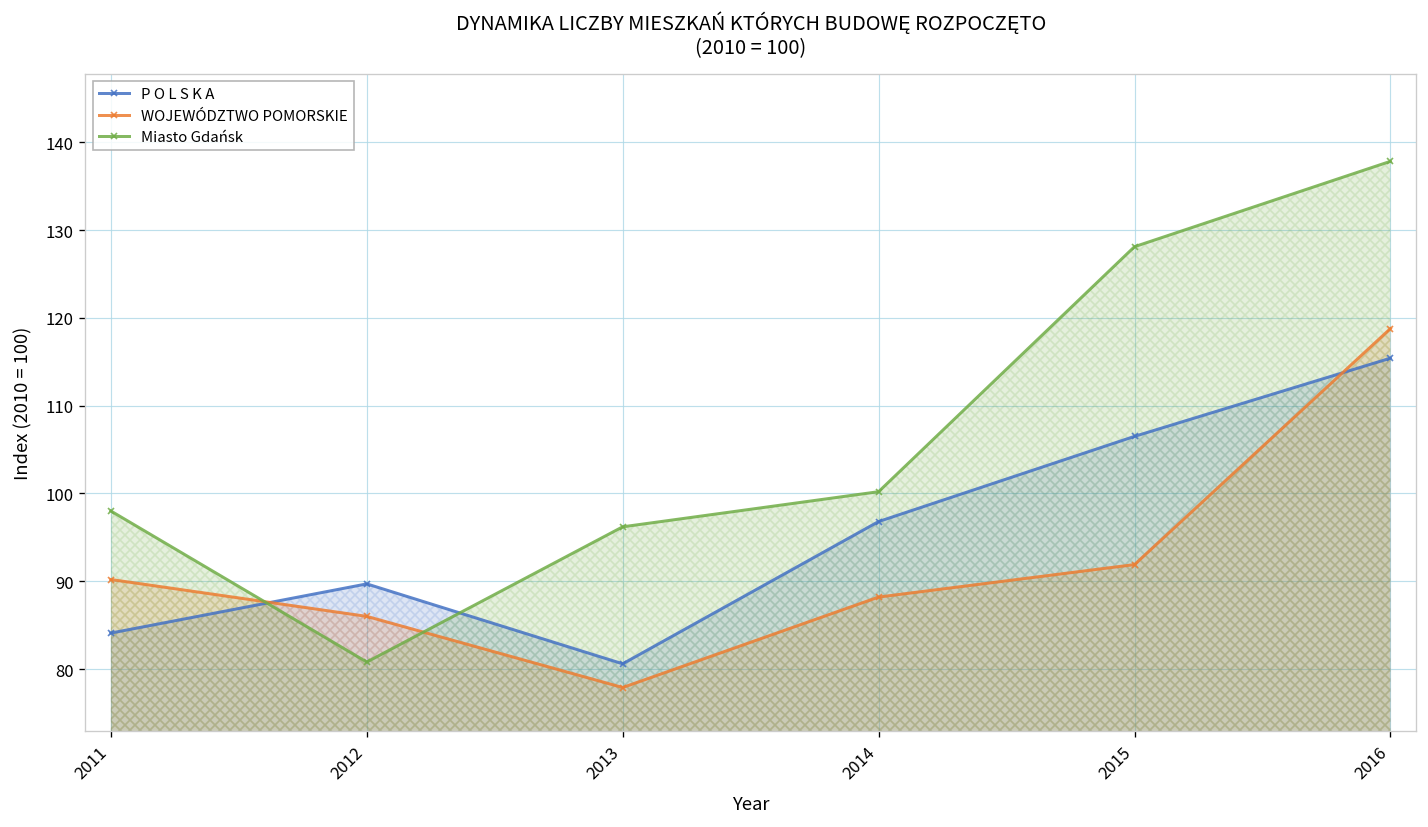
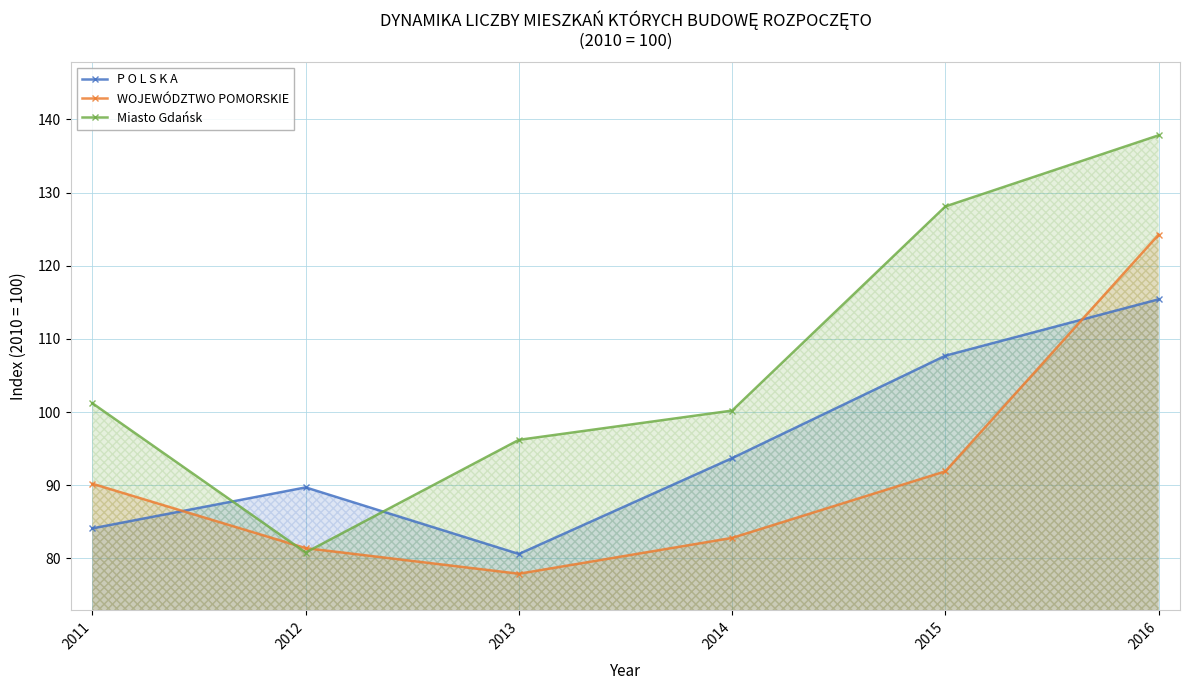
Miasto Gdańsk, 2011: 98 -> 101
WOJEWÓDZTWO POMORSKIE, 2012: 86 -> 81
P O L S K A, 2014: 97 -> 94
WOJEWÓDZTWO POMORSKIE, 2014: 88 -> 83
P O L S K A, 2015: 107 -> 108
WOJEWÓDZTWO POMORSKIE, 2016: 119 -> 124
